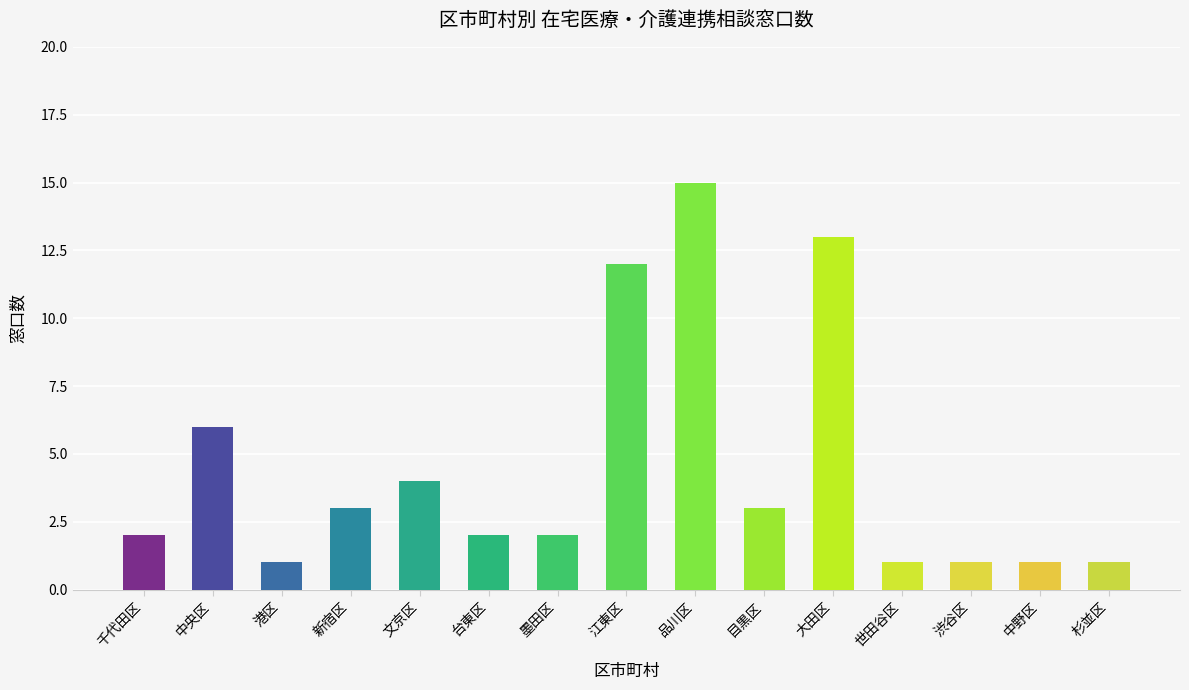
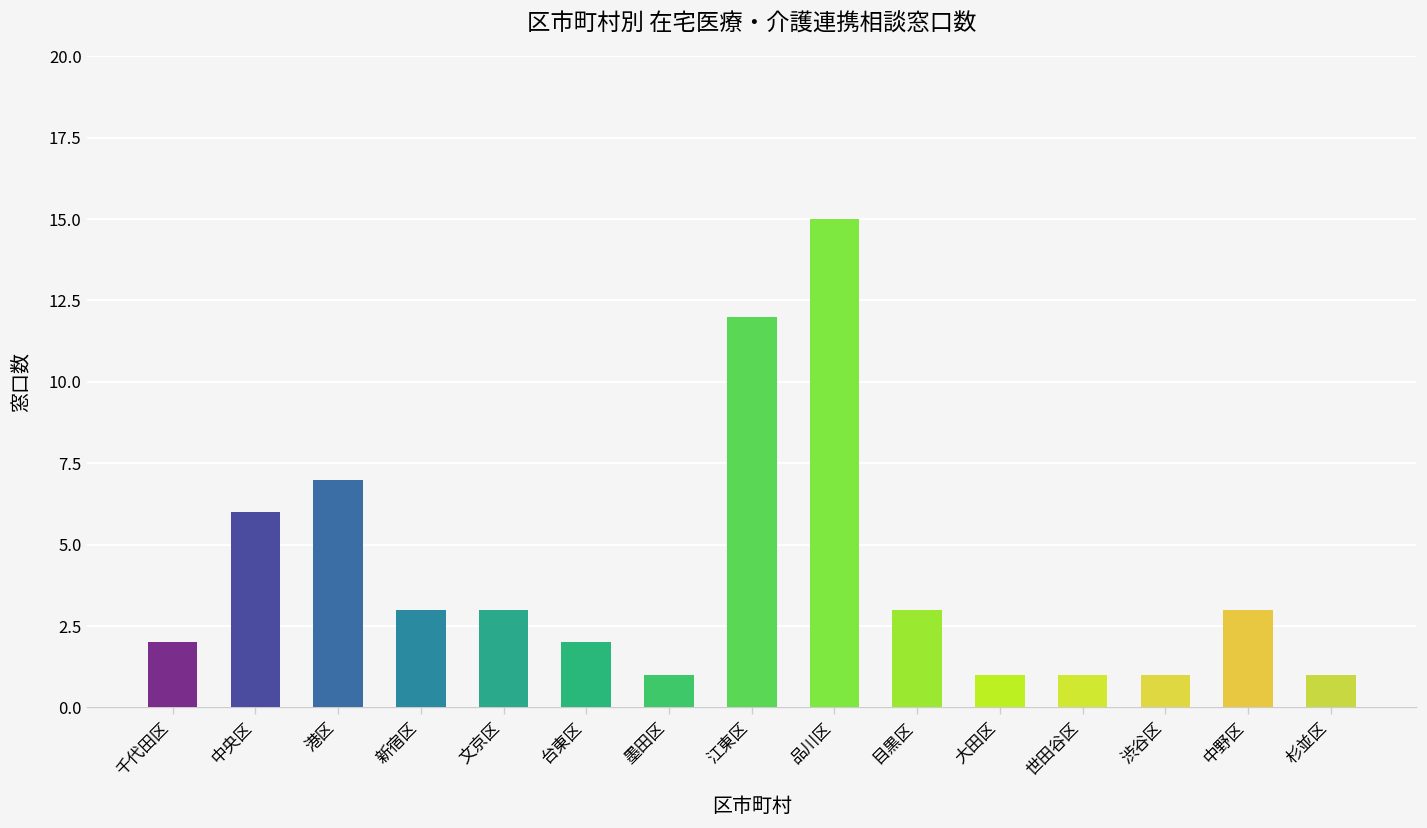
港区: 1 -> 7
文京区: 4 -> 3
墨田区: 2 -> 1
大田区: 13 -> 1
中野区: 1 -> 3
